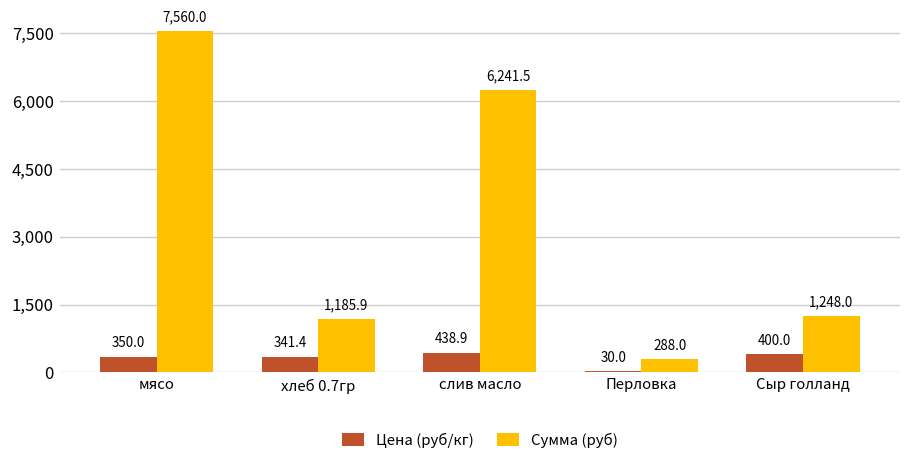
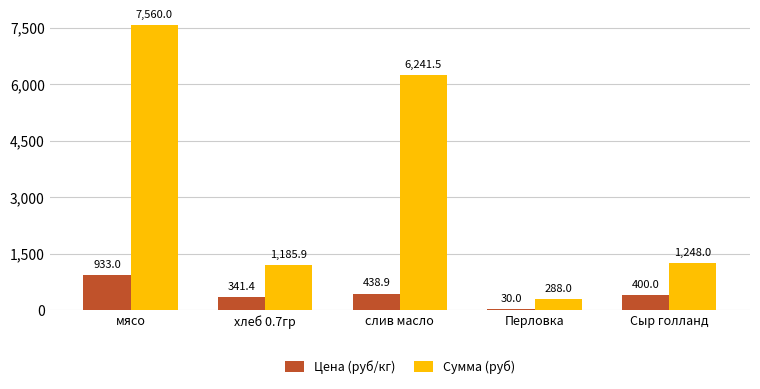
Цена (руб/кг), мясо: 350.0 -> 933.0
